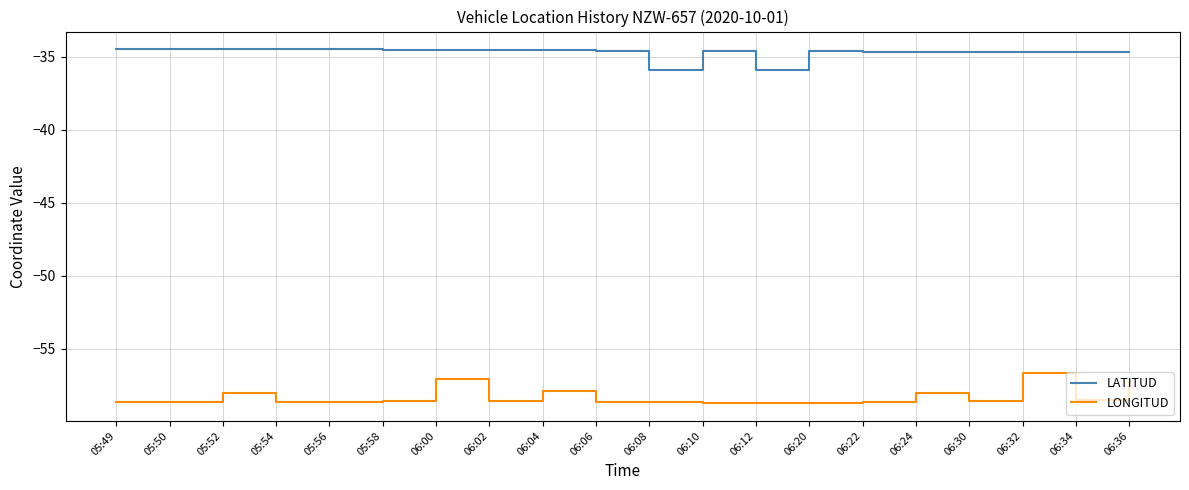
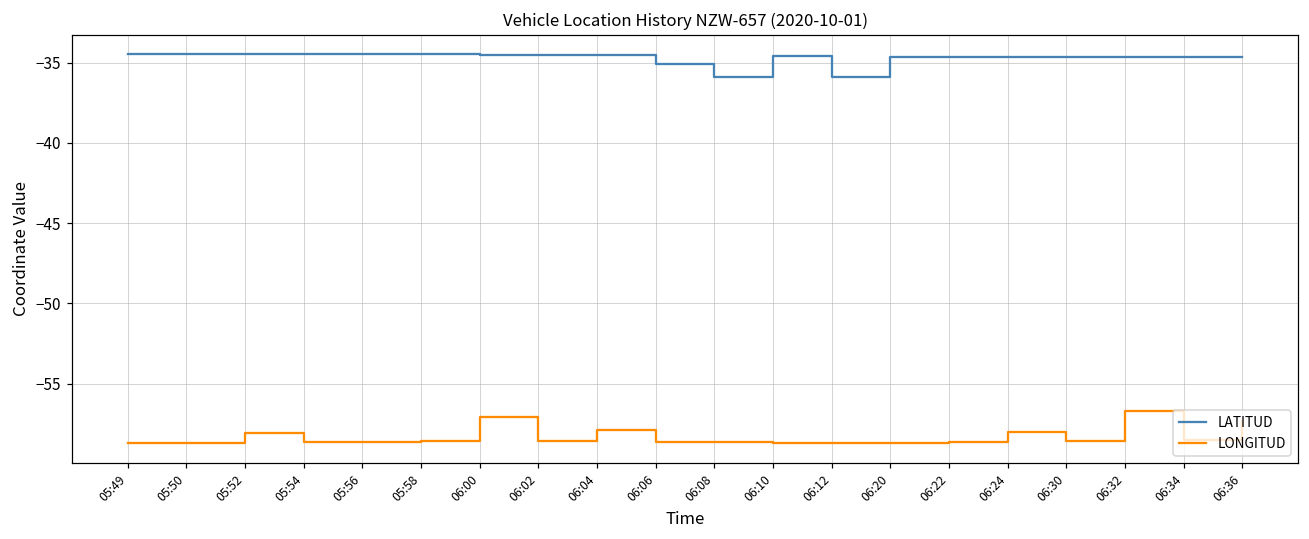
LATITUD, 06:06: -34.6 -> -35.1
